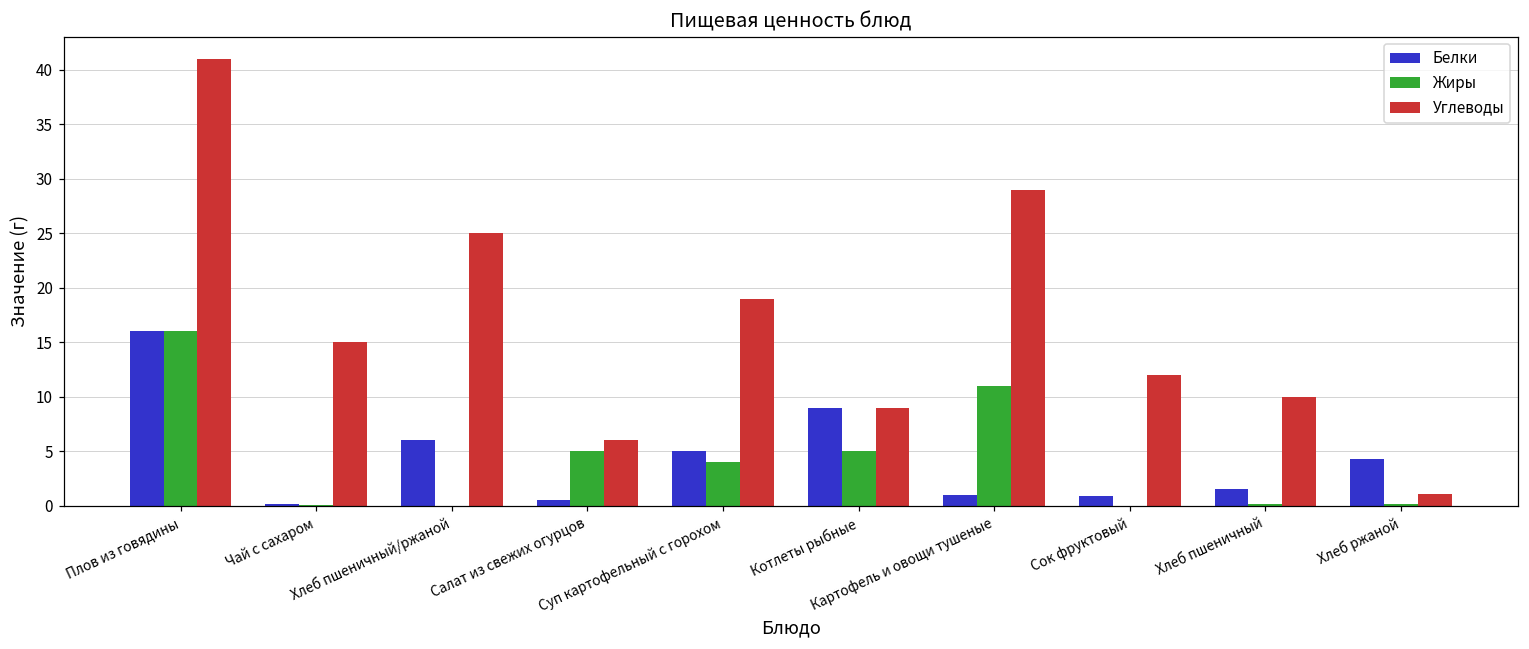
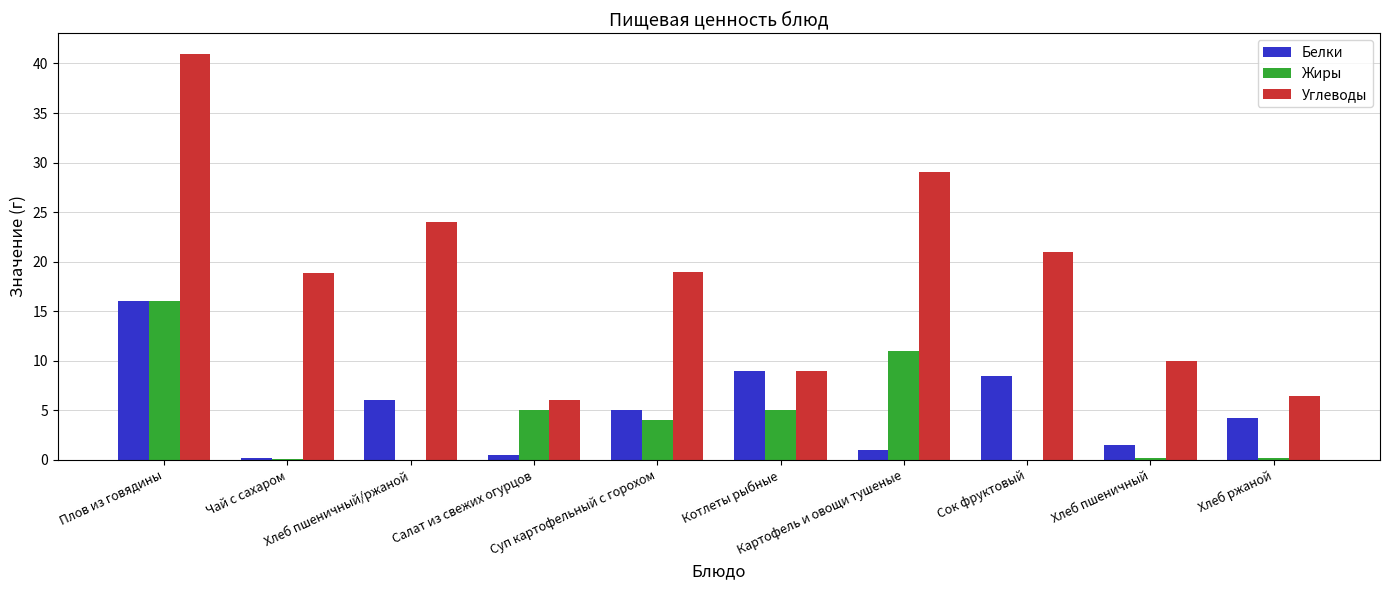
Углеводы, Чай с сахаром: 15 -> 19
Углеводы, Хлеб пшеничный/ржаной: 25 -> 24
Белки, Сок фруктовый: 1 -> 8
Углеводы, Сок фруктовый: 12 -> 21
Углеводы, Хлеб ржаной: 1 -> 6
